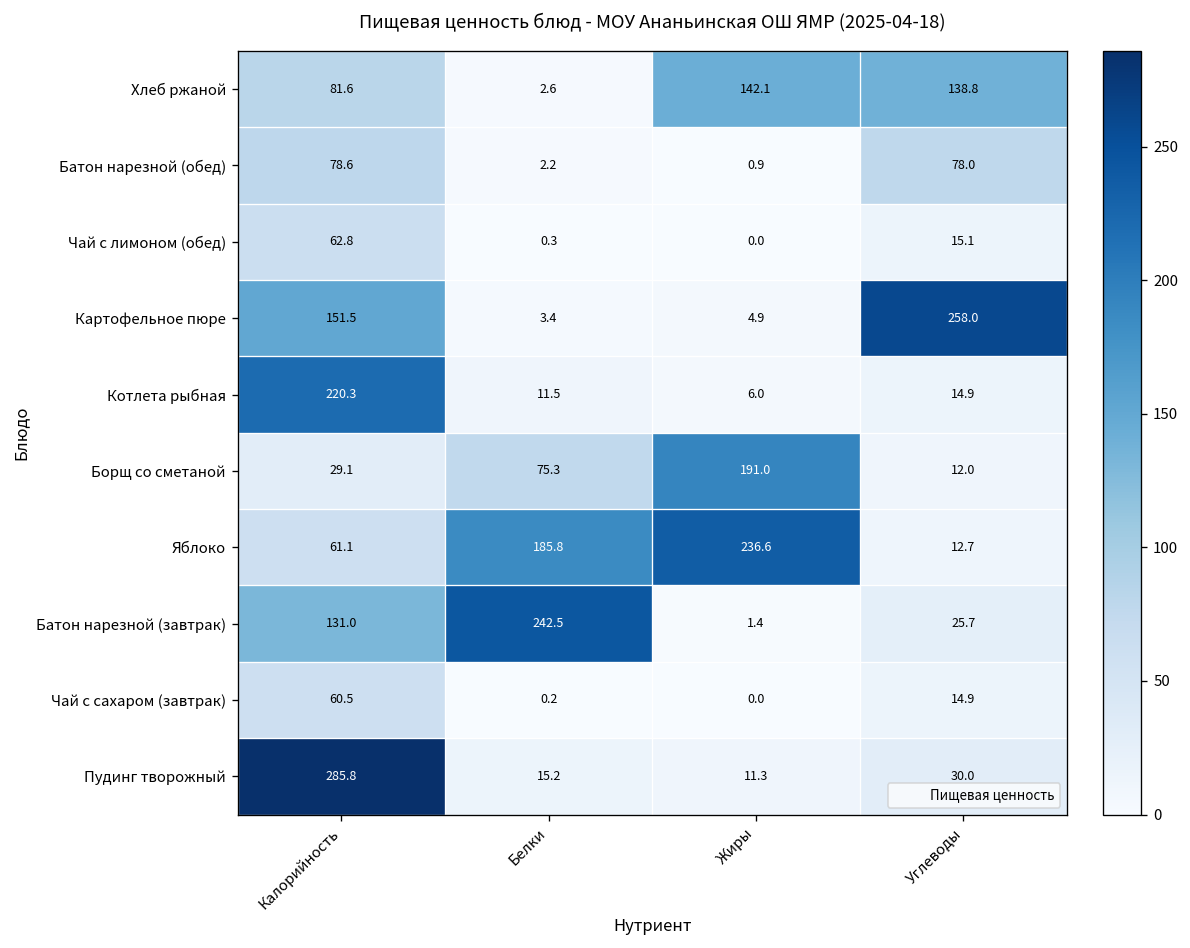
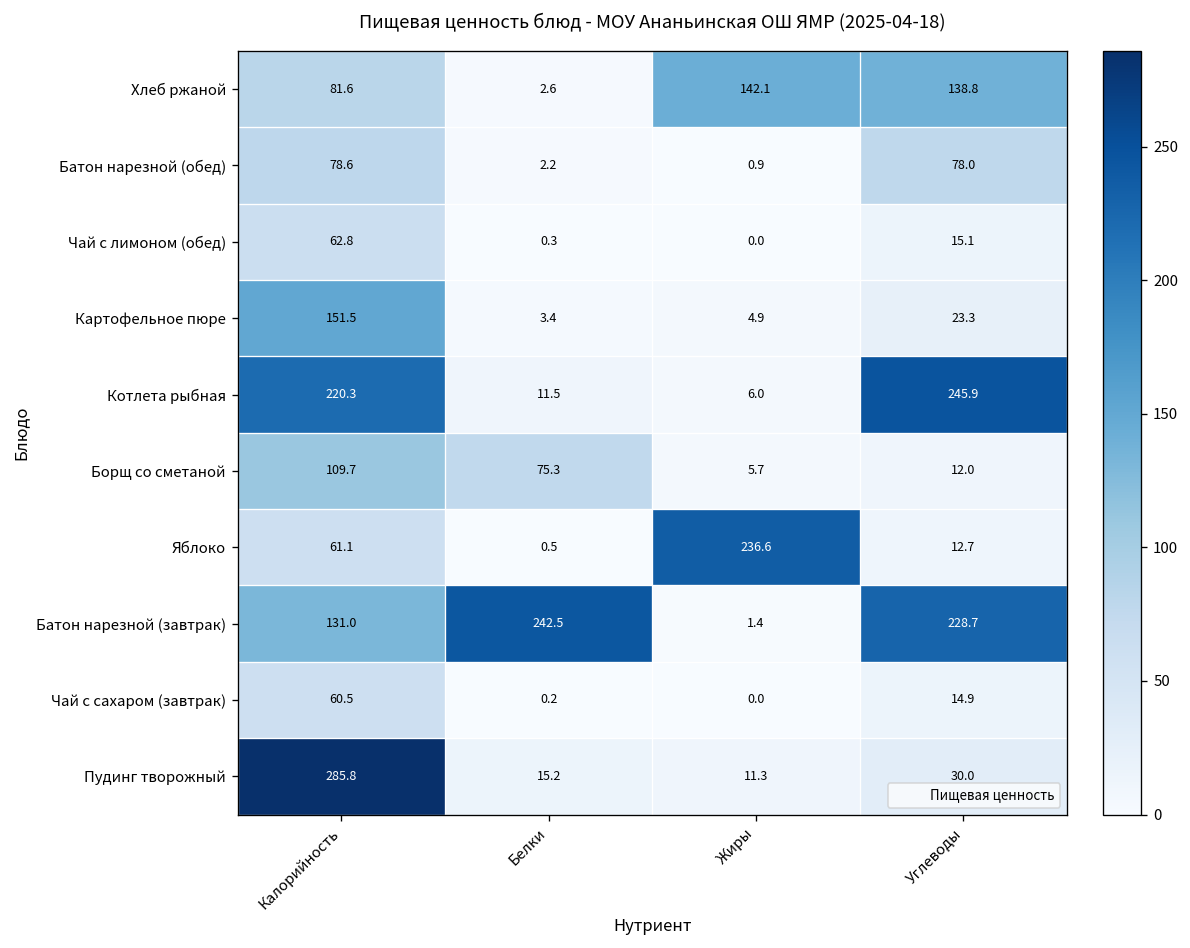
Картофельное пюре, Углеводы: 258.0 -> 23.3
Котлета рыбная, Углеводы: 14.9 -> 245.9
Борщ со сметаной, Калорийность: 29.1 -> 109.7
Борщ со сметаной, Жиры: 191.0 -> 5.7
Яблоко, Белки: 185.8 -> 0.5
Батон нарезной (завтрак), Углеводы: 25.7 -> 228.7
